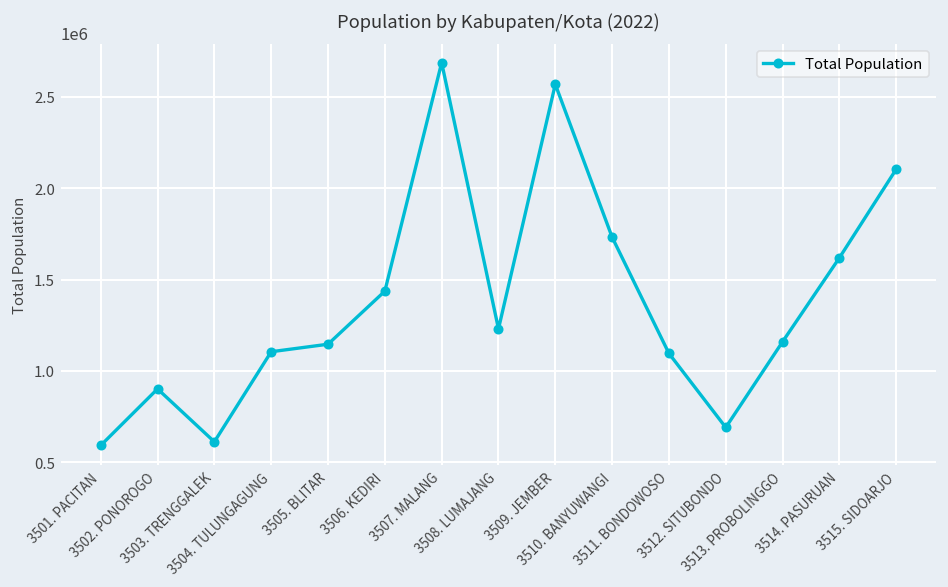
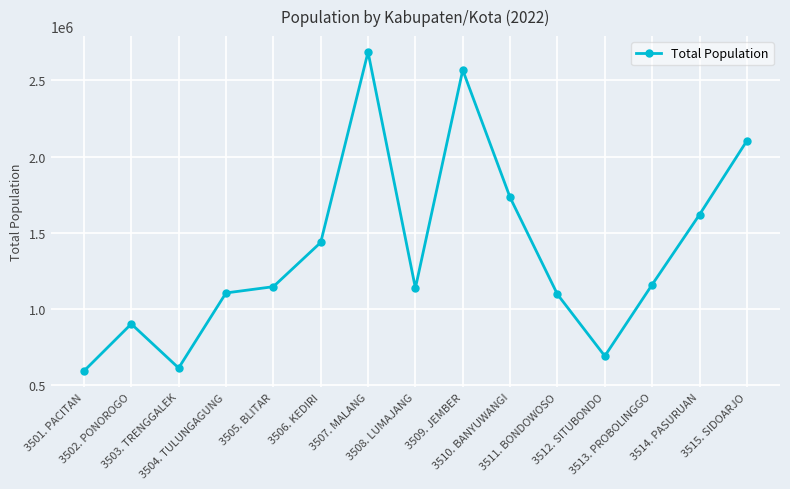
3508. LUMAJANG: 1230000 -> 1140000
